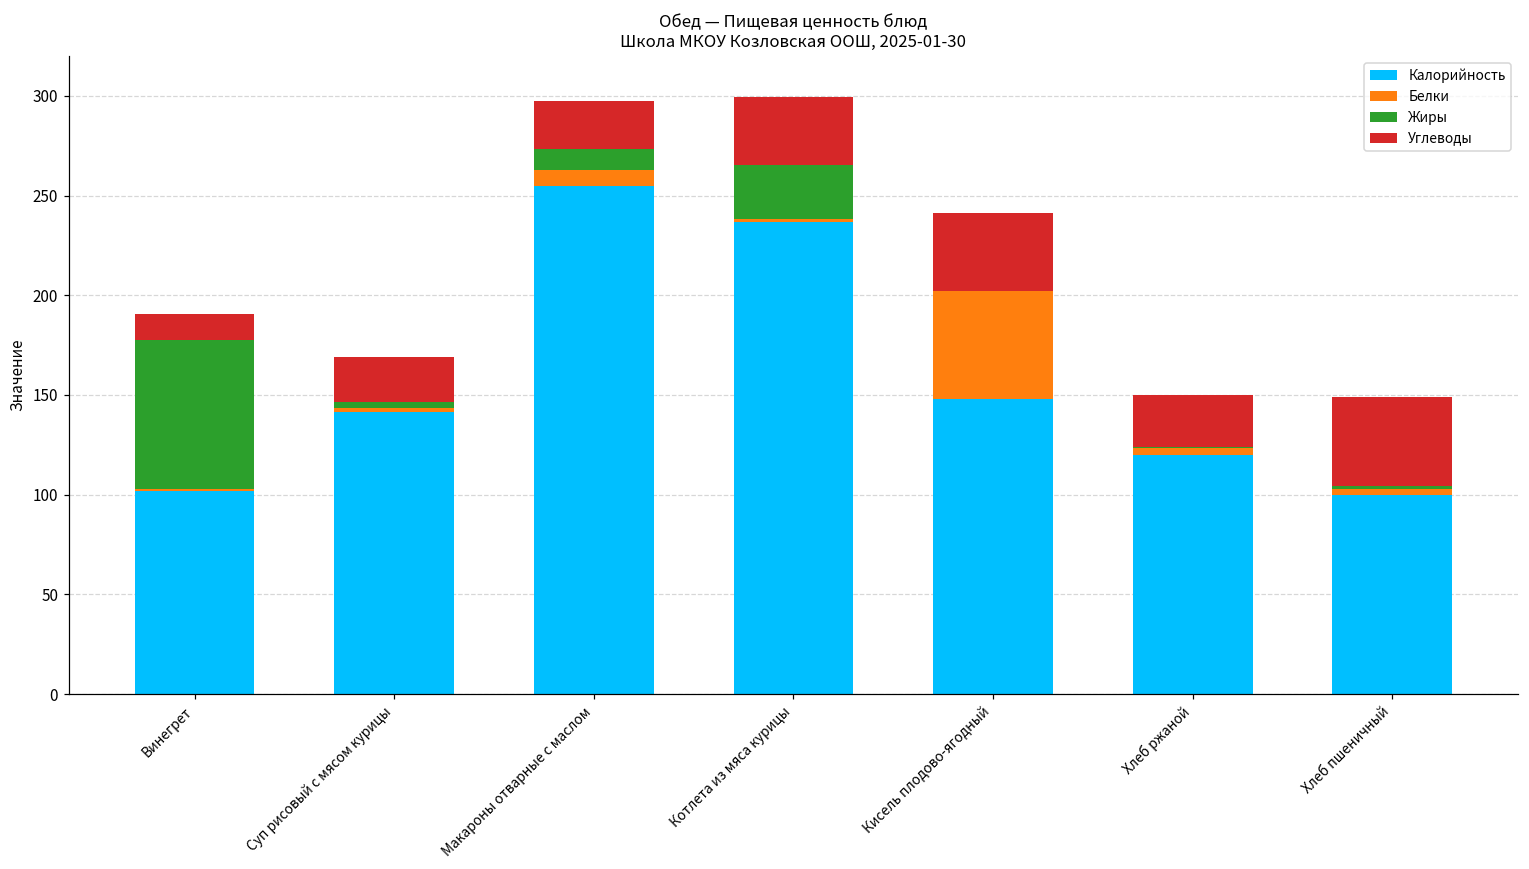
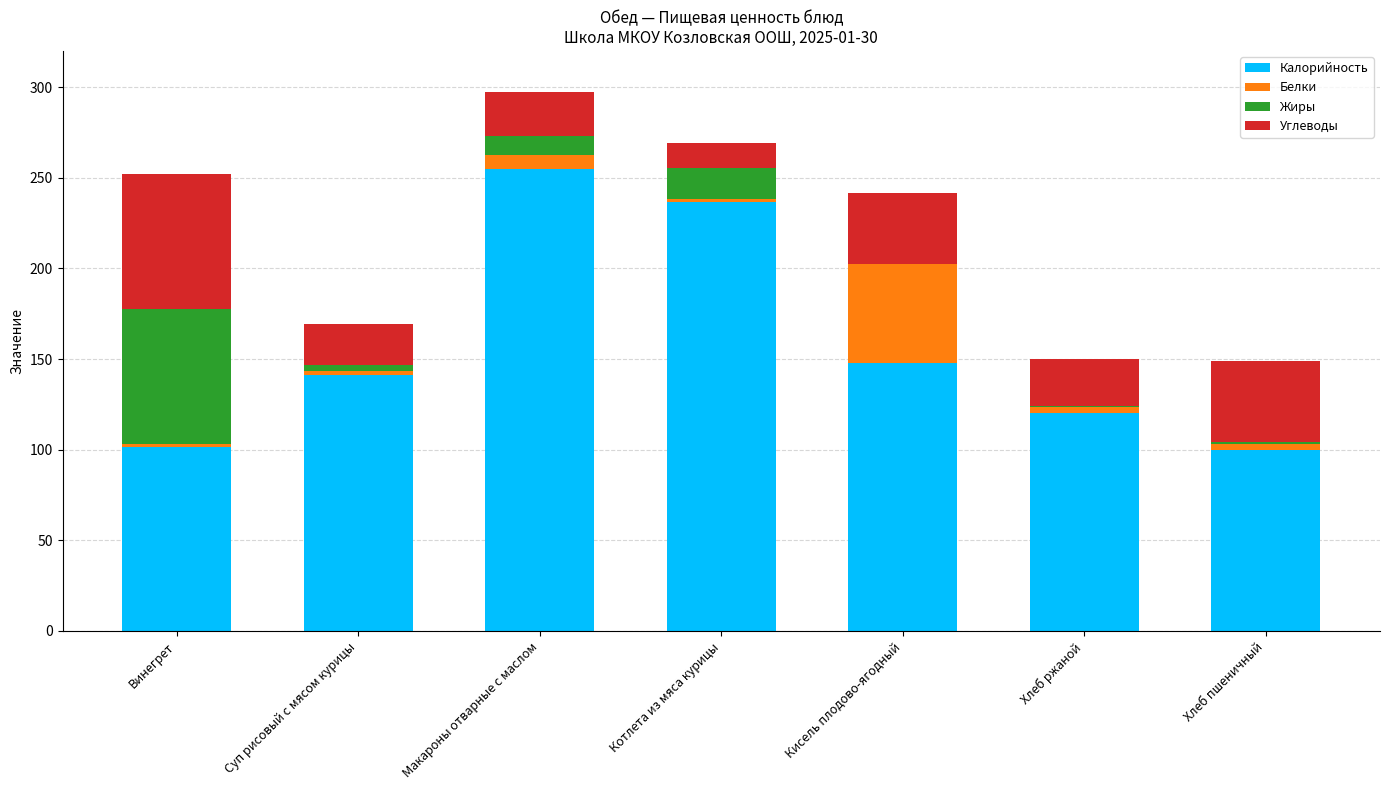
Углеводы, Винегрет: 13 -> 74
Жиры, Котлета из мяса курицы: 27 -> 17
Углеводы, Котлета из мяса курицы: 34 -> 14
